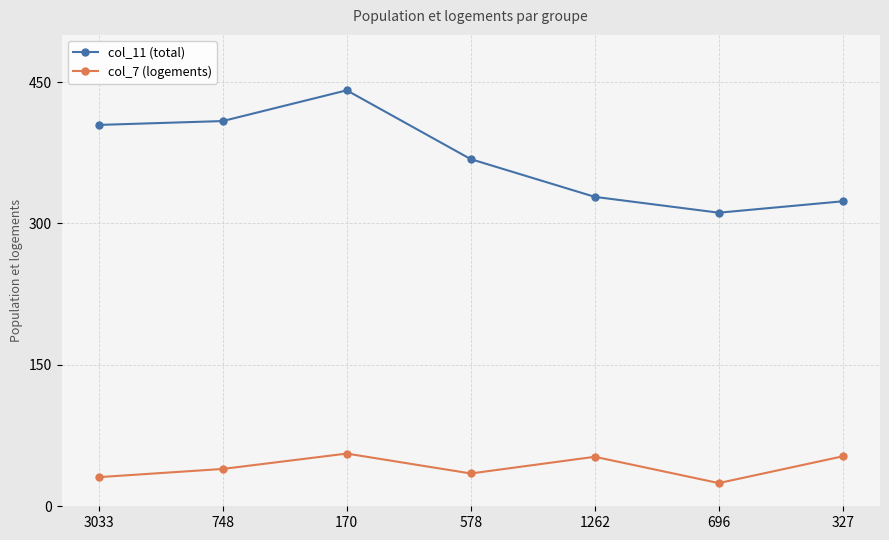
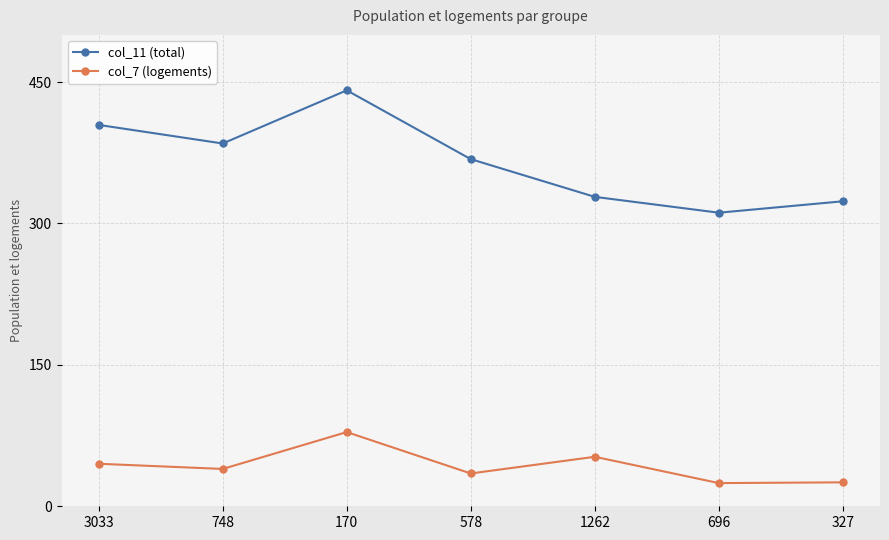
col_7 (logements), 3033: 30 -> 50
col_11 (total), 748: 410 -> 380
col_7 (logements), 170: 60 -> 80
col_7 (logements), 327: 50 -> 30
